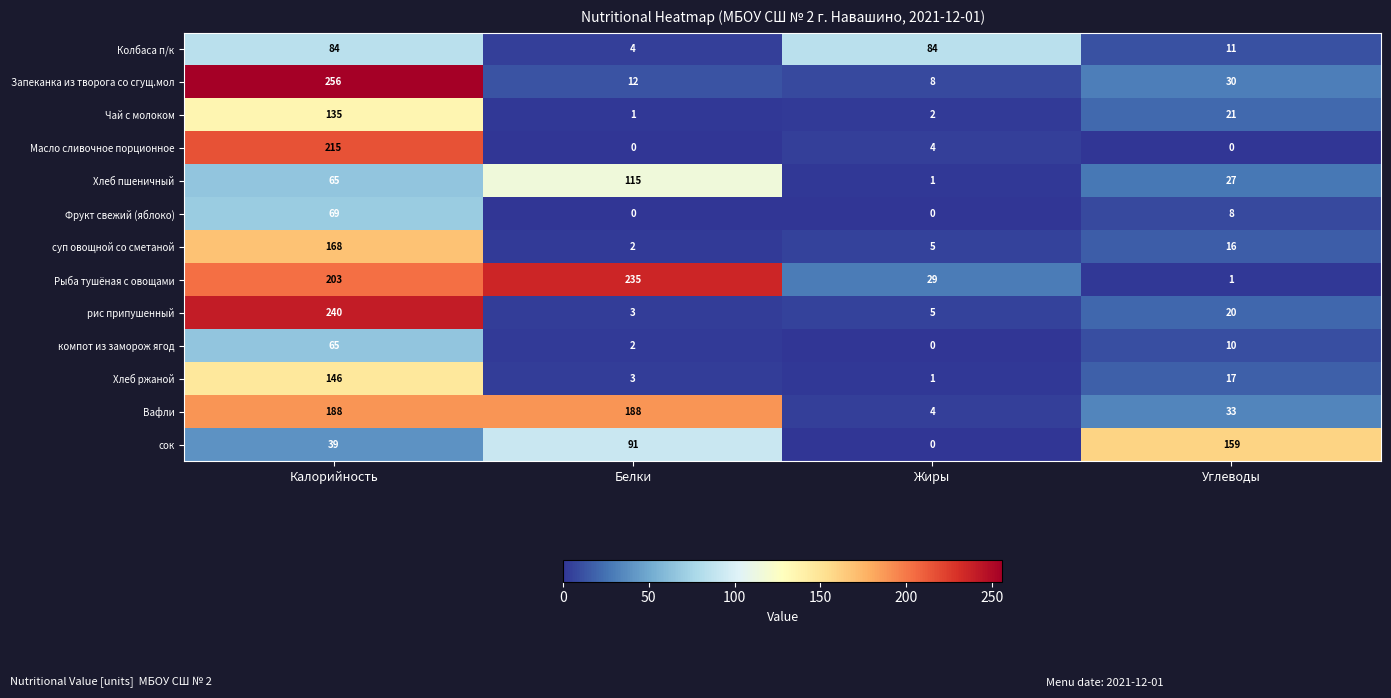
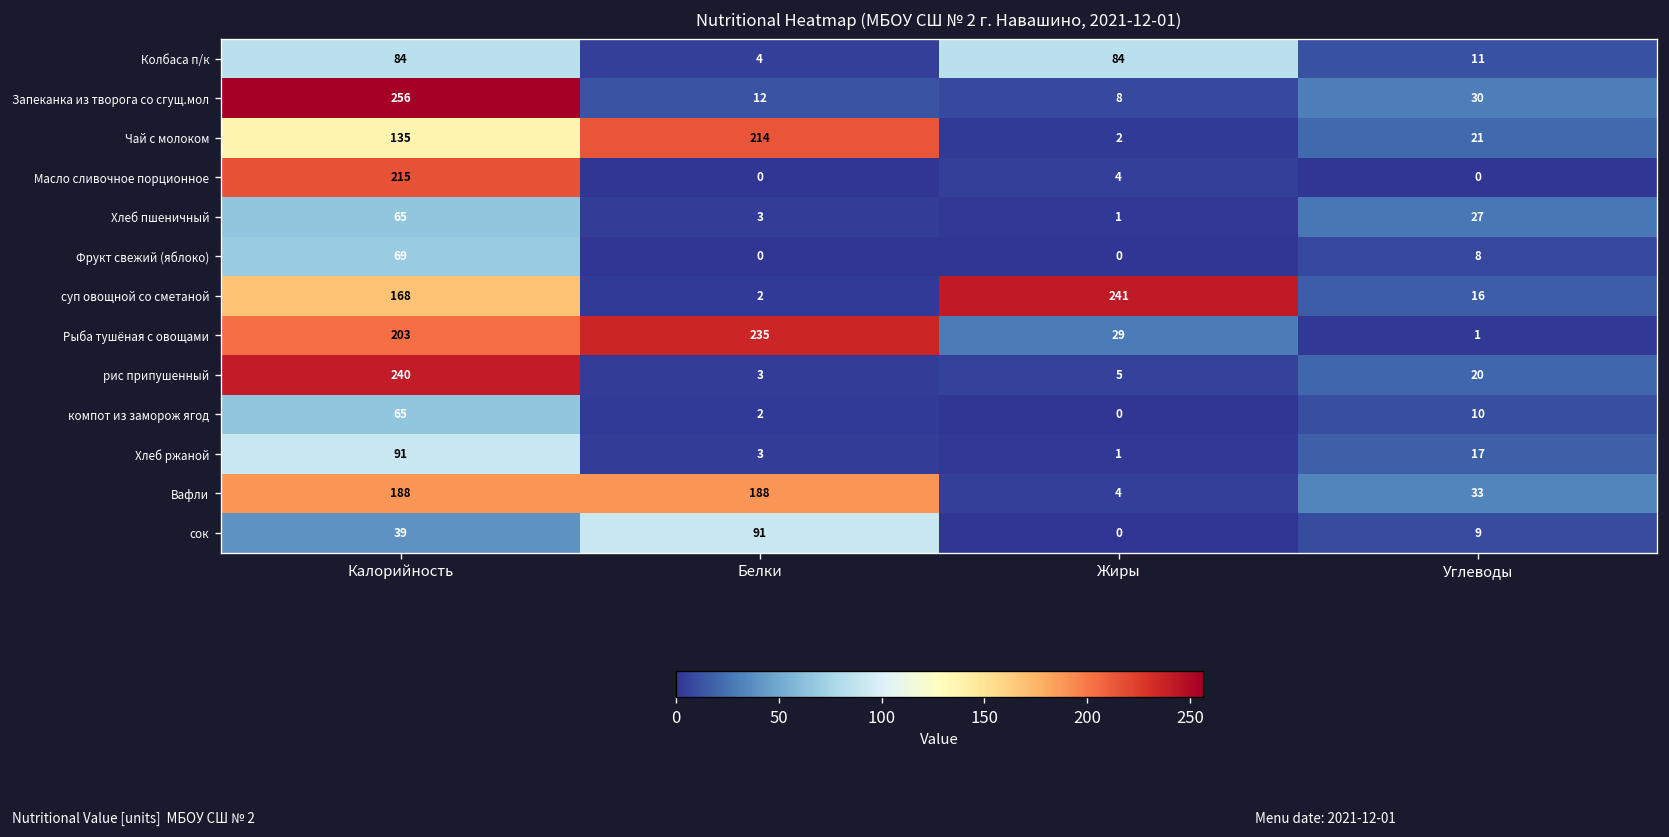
Чай с молоком, Белки: 1 -> 214
Хлеб пшеничный, Белки: 115 -> 3
суп овощной со сметаной, Жиры: 5 -> 241
Хлеб ржаной, Калорийность: 146 -> 91
сок, Углеводы: 159 -> 9
